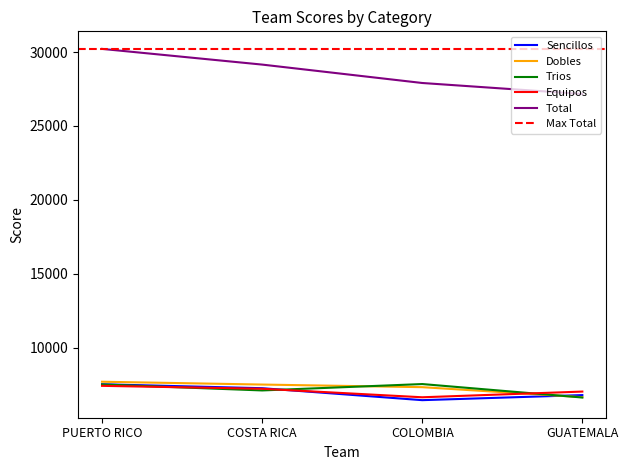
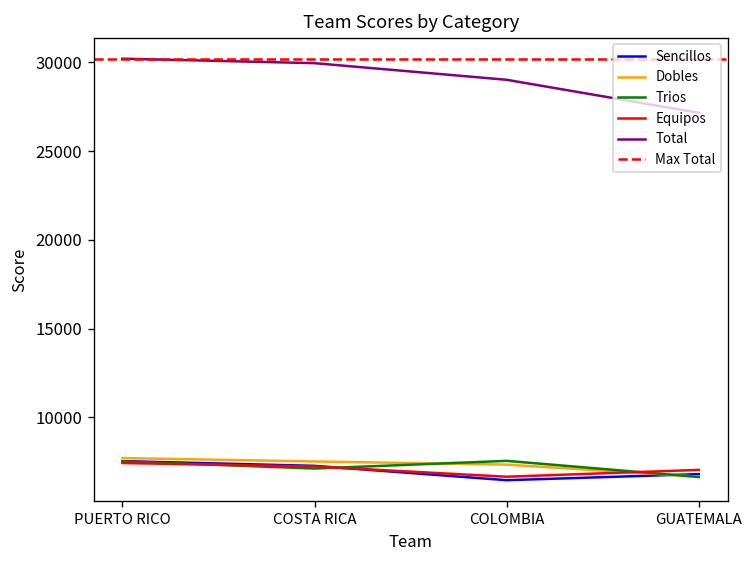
Total, COSTA RICA: 29200 -> 30000
Total, COLOMBIA: 27900 -> 29000
